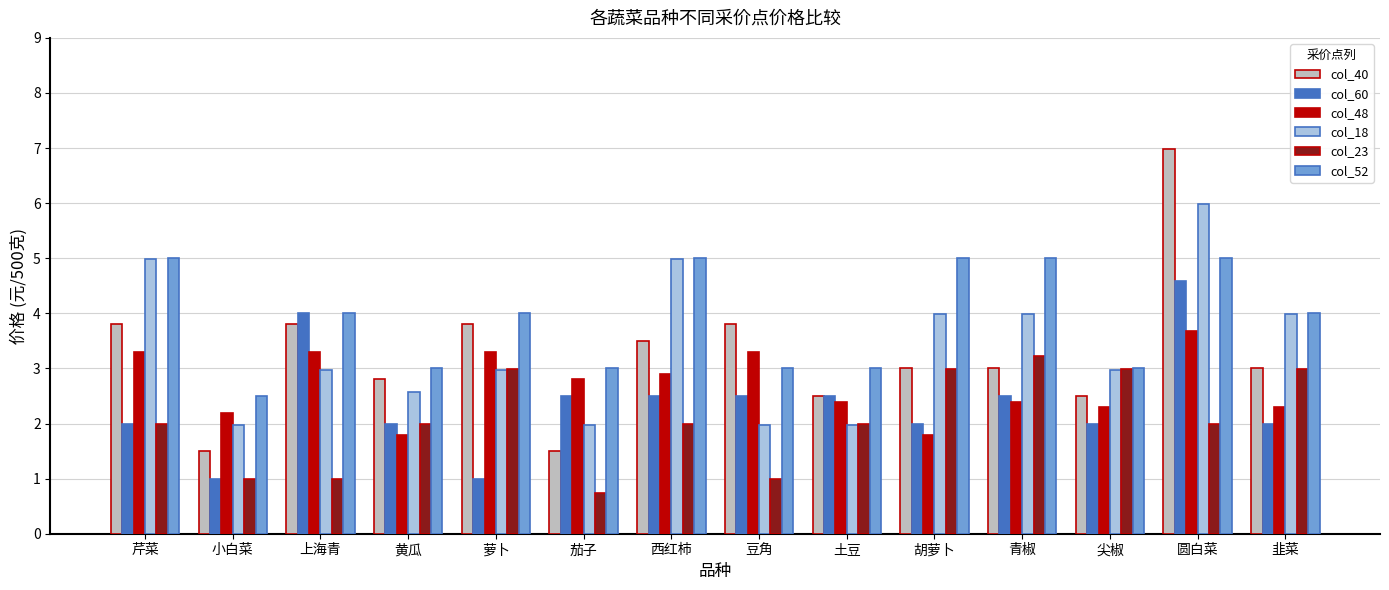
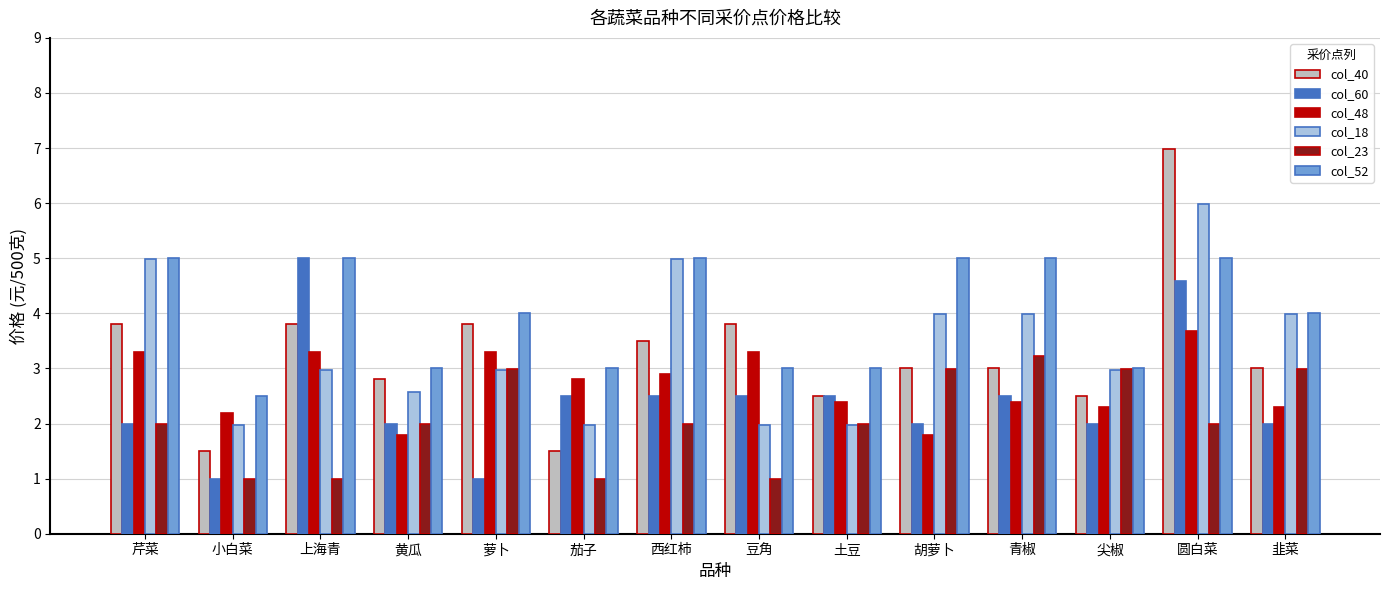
col_60, 上海青: 4 -> 5
col_52, 上海青: 4 -> 5
col_23, 茄子: 0.7 -> 1.0
